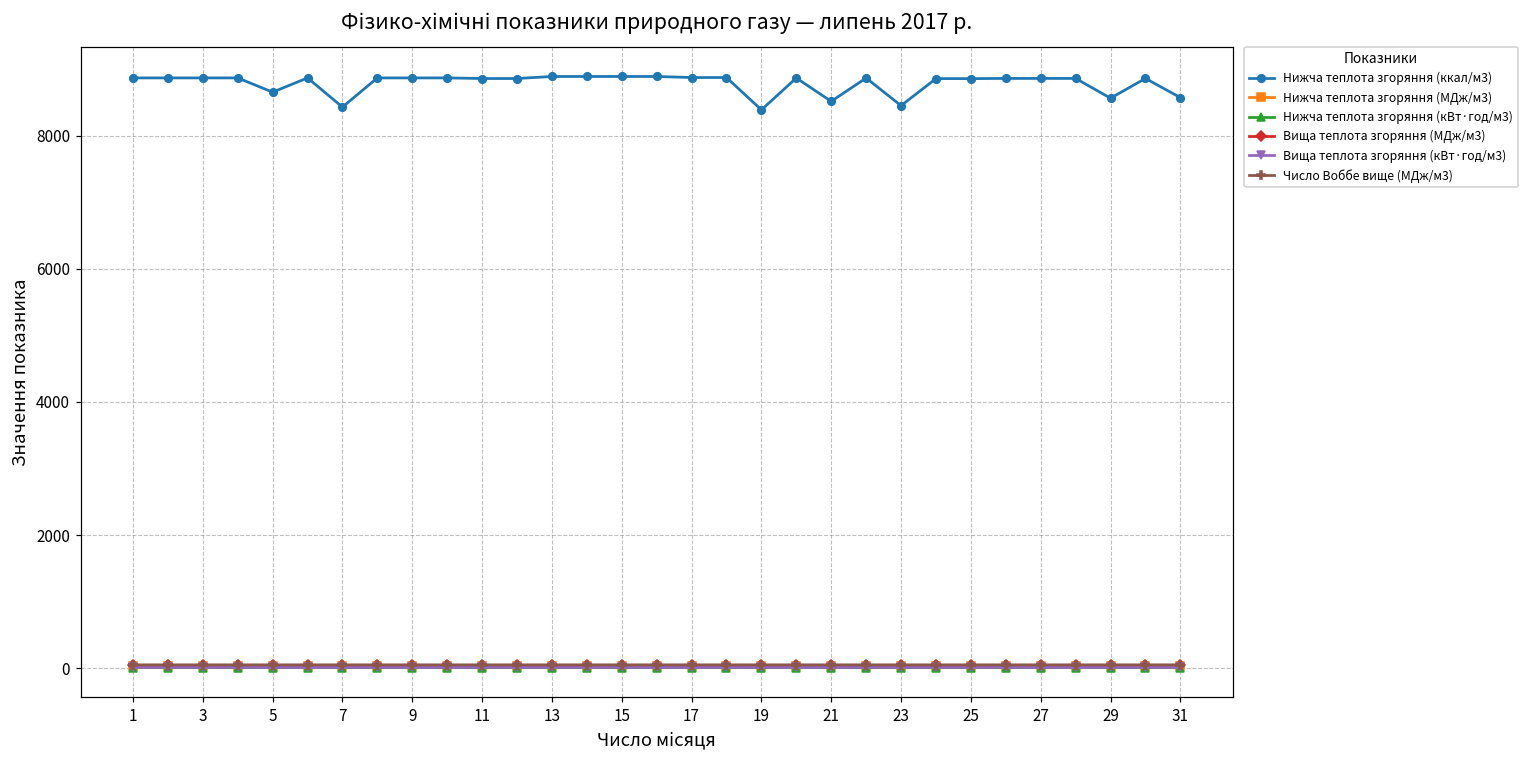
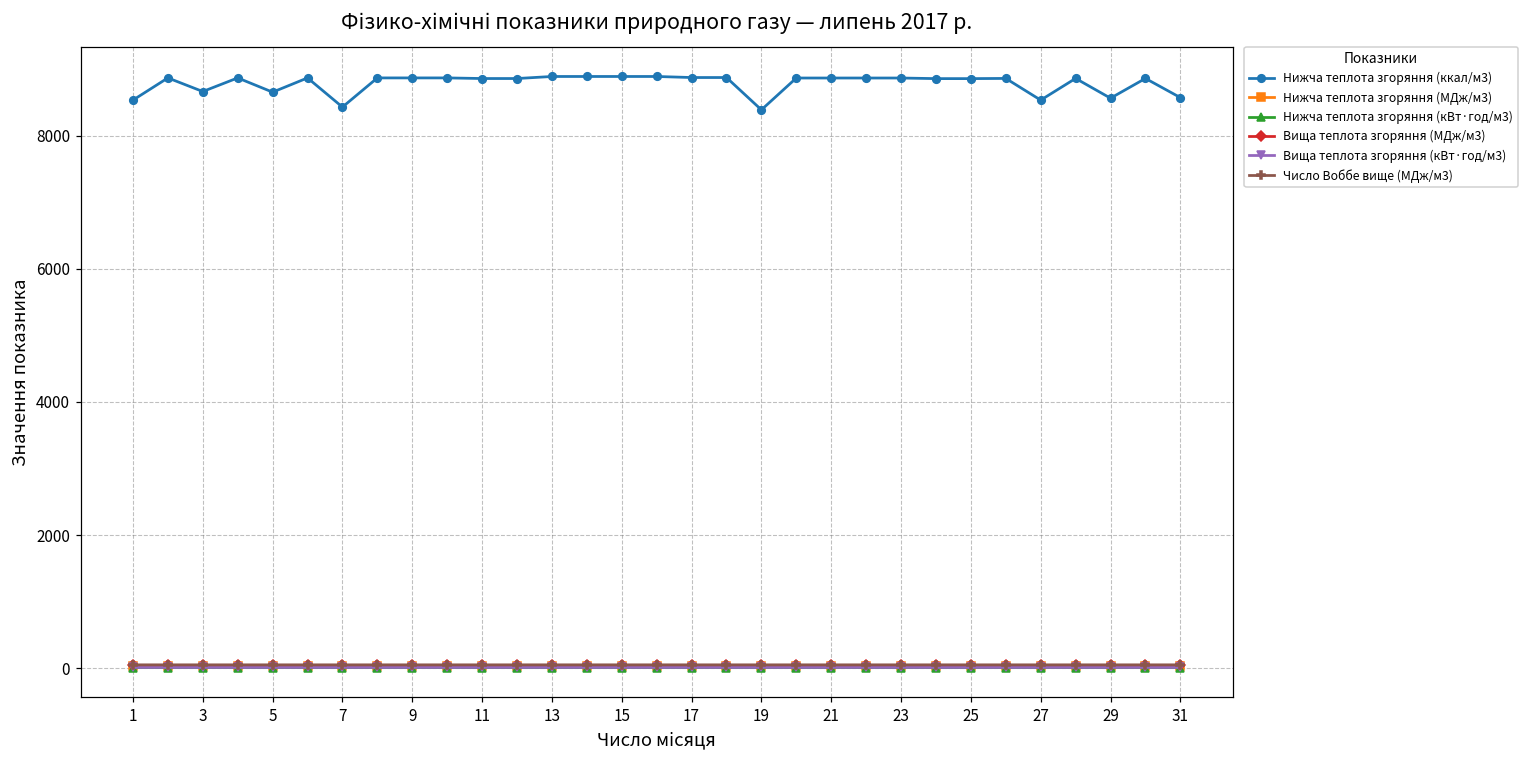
Нижча теплота згоряння (ккал/м3), 1: 8900 -> 8500
Нижча теплота згоряння (ккал/м3), 3: 8900 -> 8700
Нижча теплота згоряння (ккал/м3), 21: 8500 -> 8900
Нижча теплота згоряння (ккал/м3), 23: 8400 -> 8900
Нижча теплота згоряння (ккал/м3), 27: 8900 -> 8500
